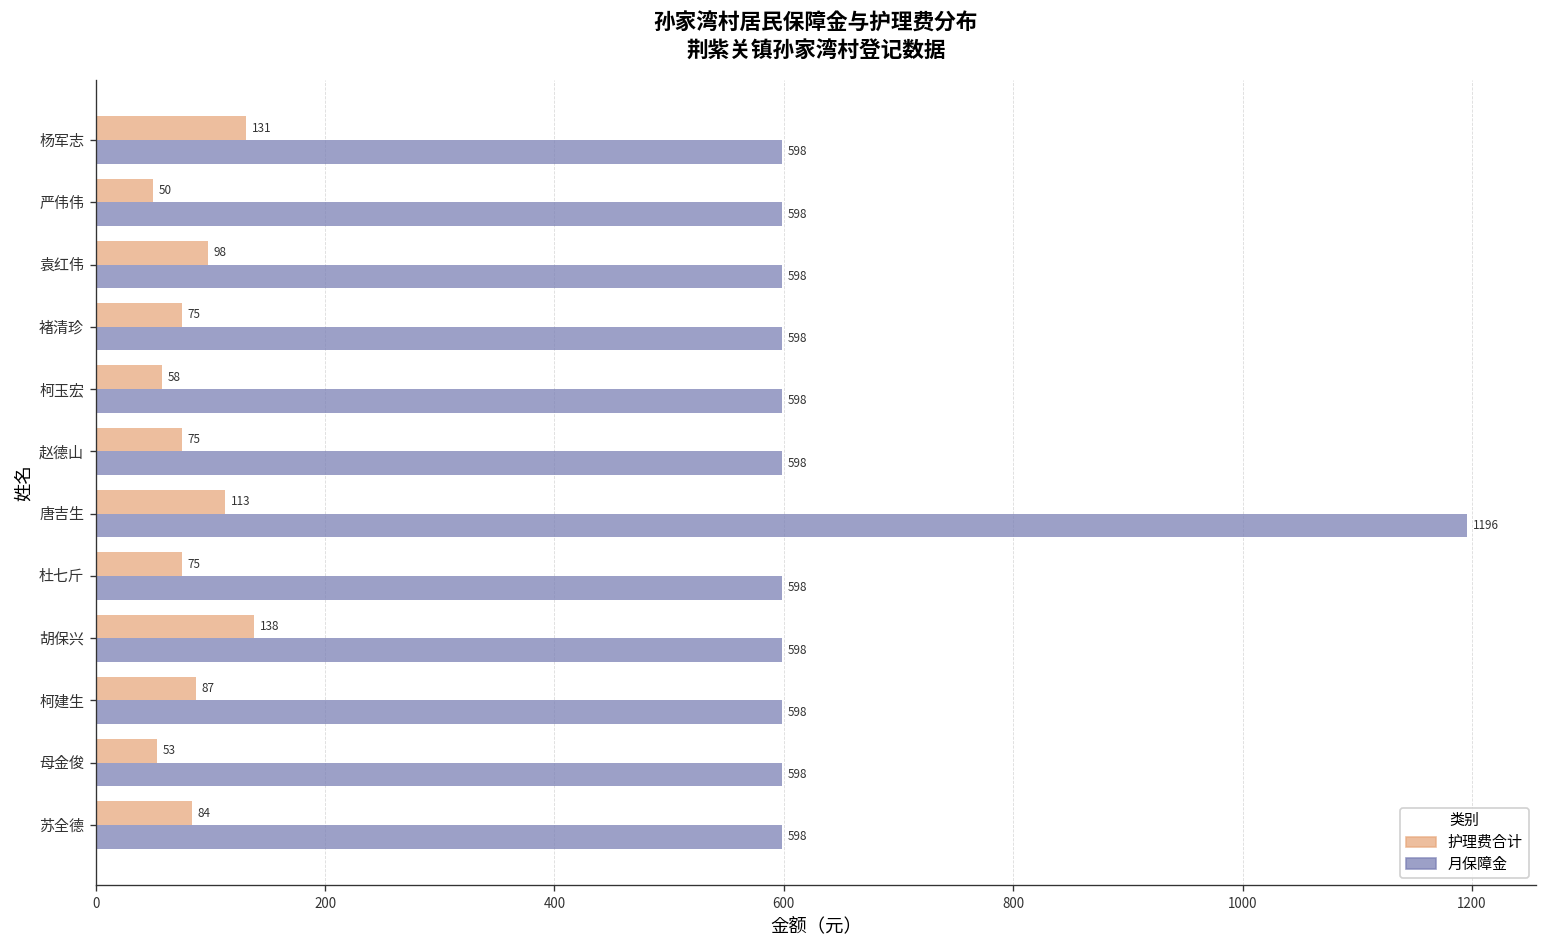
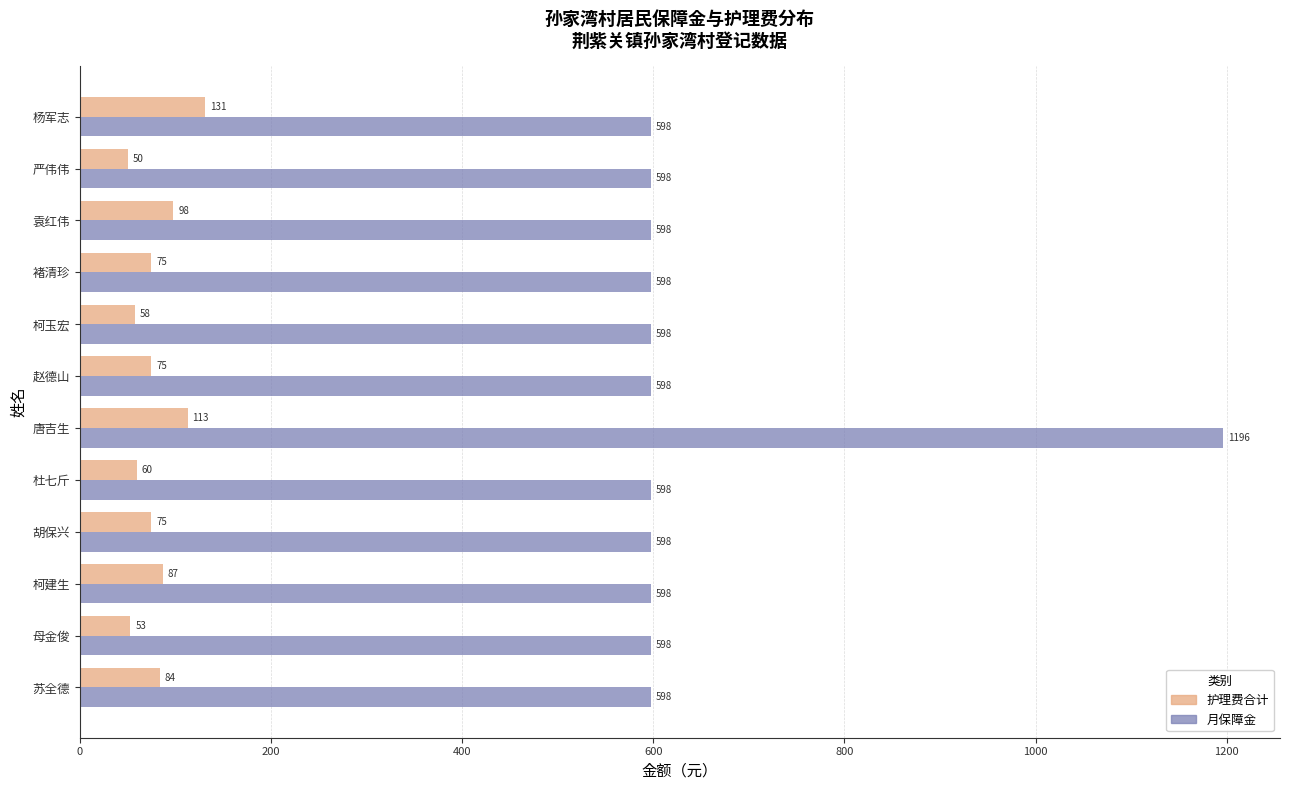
护理费合计, 杜七斤: 75 -> 60
护理费合计, 胡保兴: 138 -> 75
